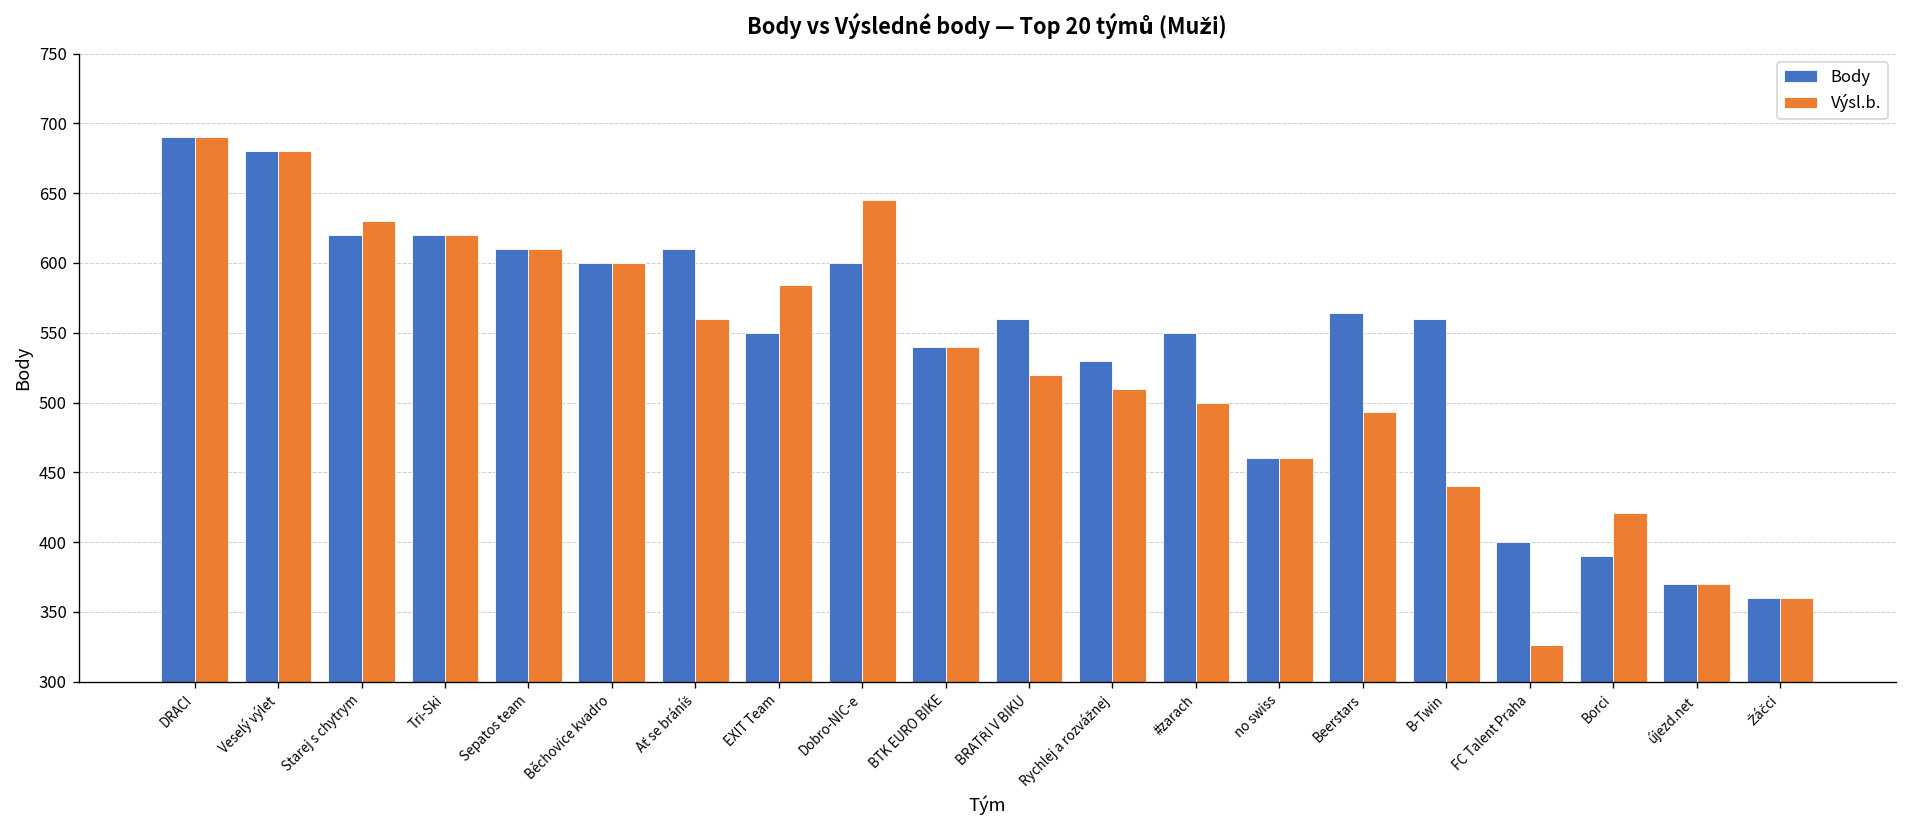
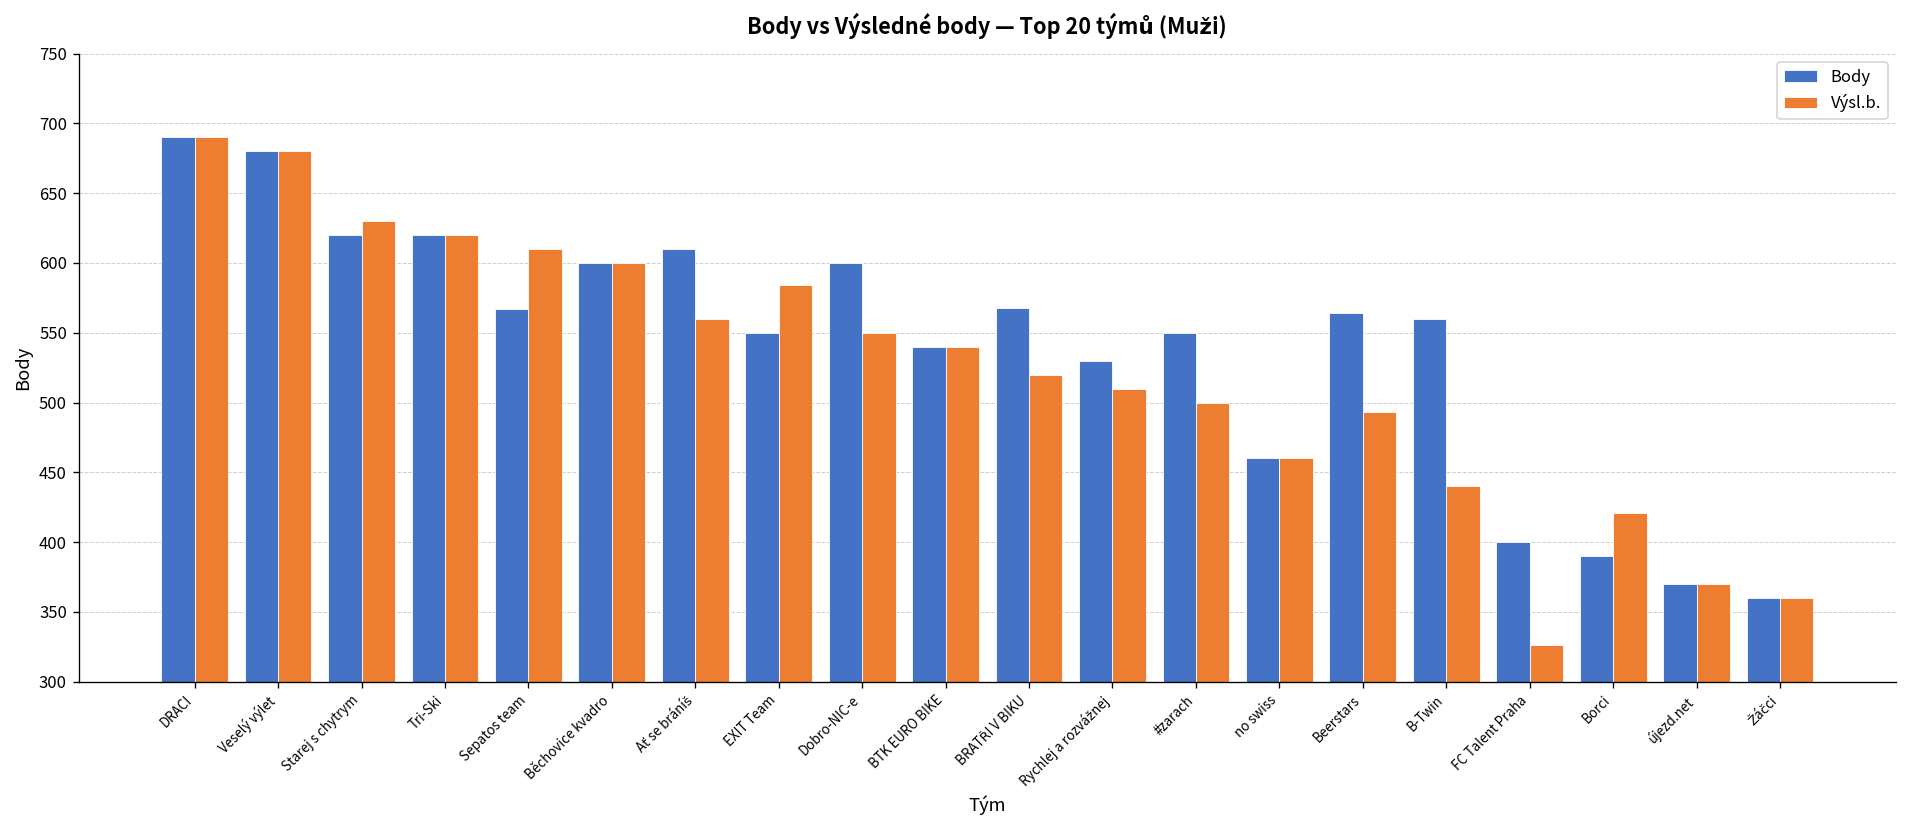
Body, Sepatos team: 610 -> 567
Výsl.b., Dobro-NIC-e: 645 -> 550
Body, BRATŘI V BIKU: 560 -> 568
